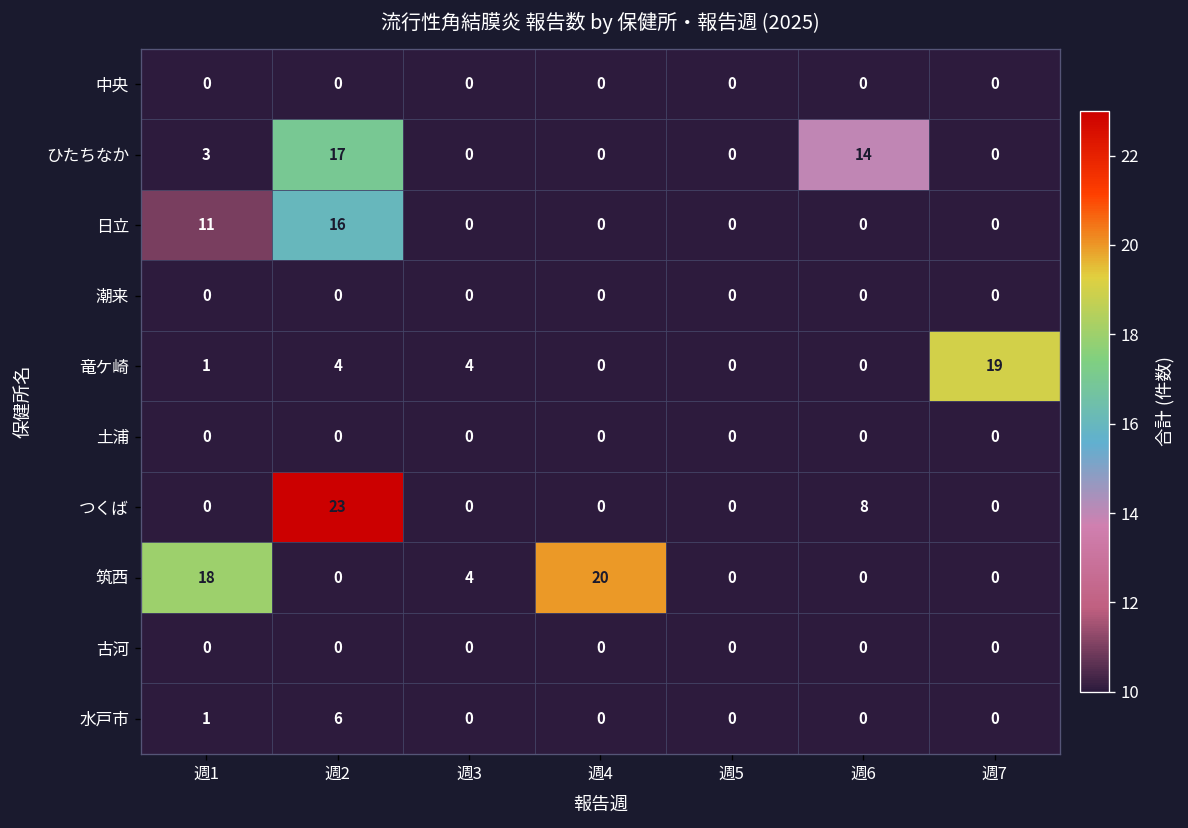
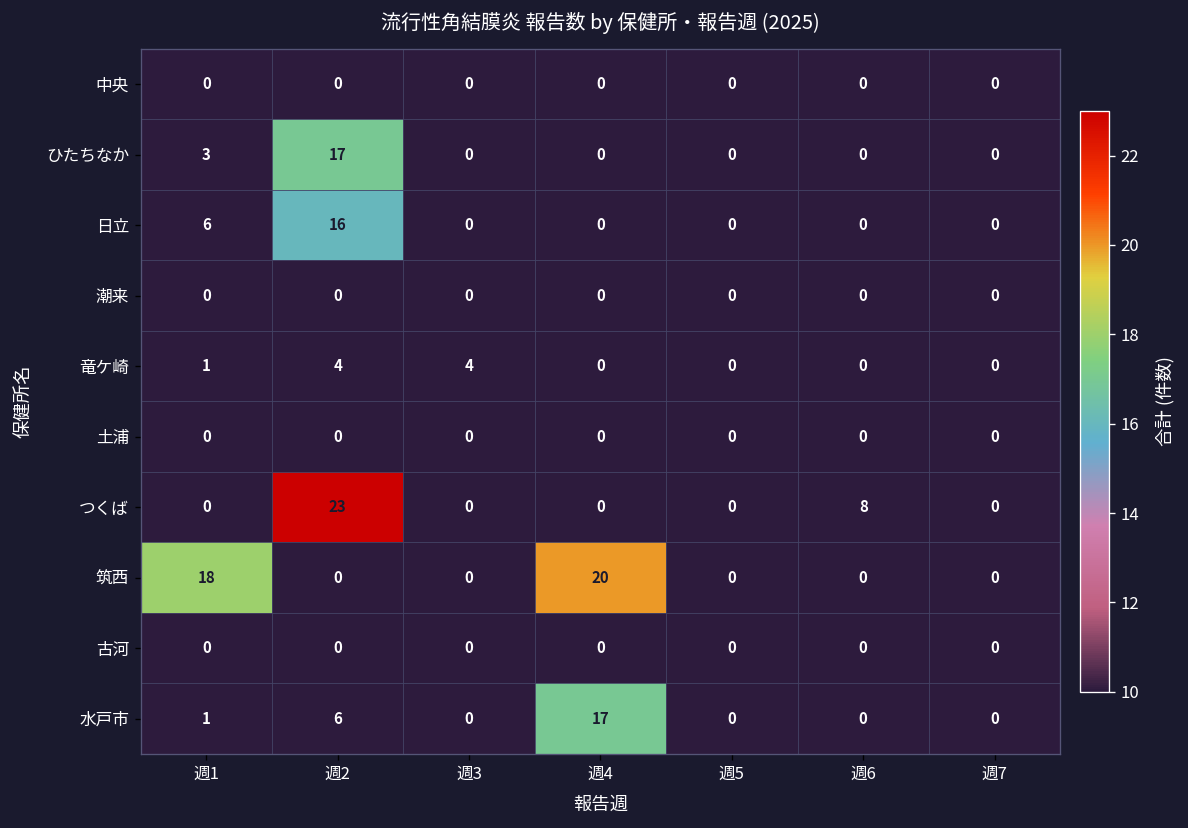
ひたちなか, 週6: 14 -> 0
日立, 週1: 11 -> 6
竜ケ崎, 週7: 19 -> 0
筑西, 週3: 4 -> 0
水戸市, 週4: 0 -> 17
